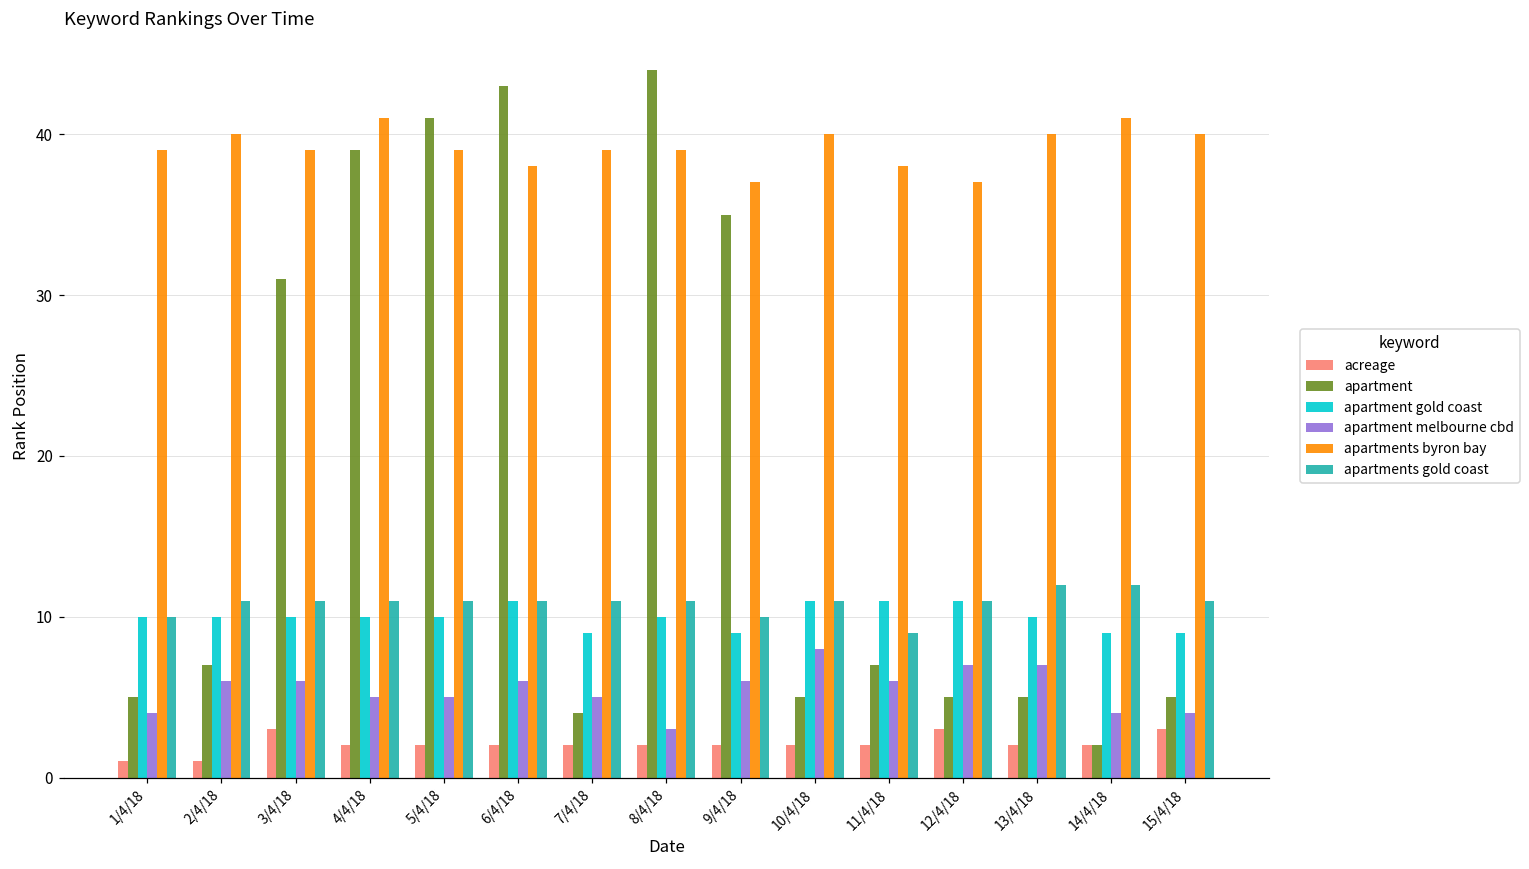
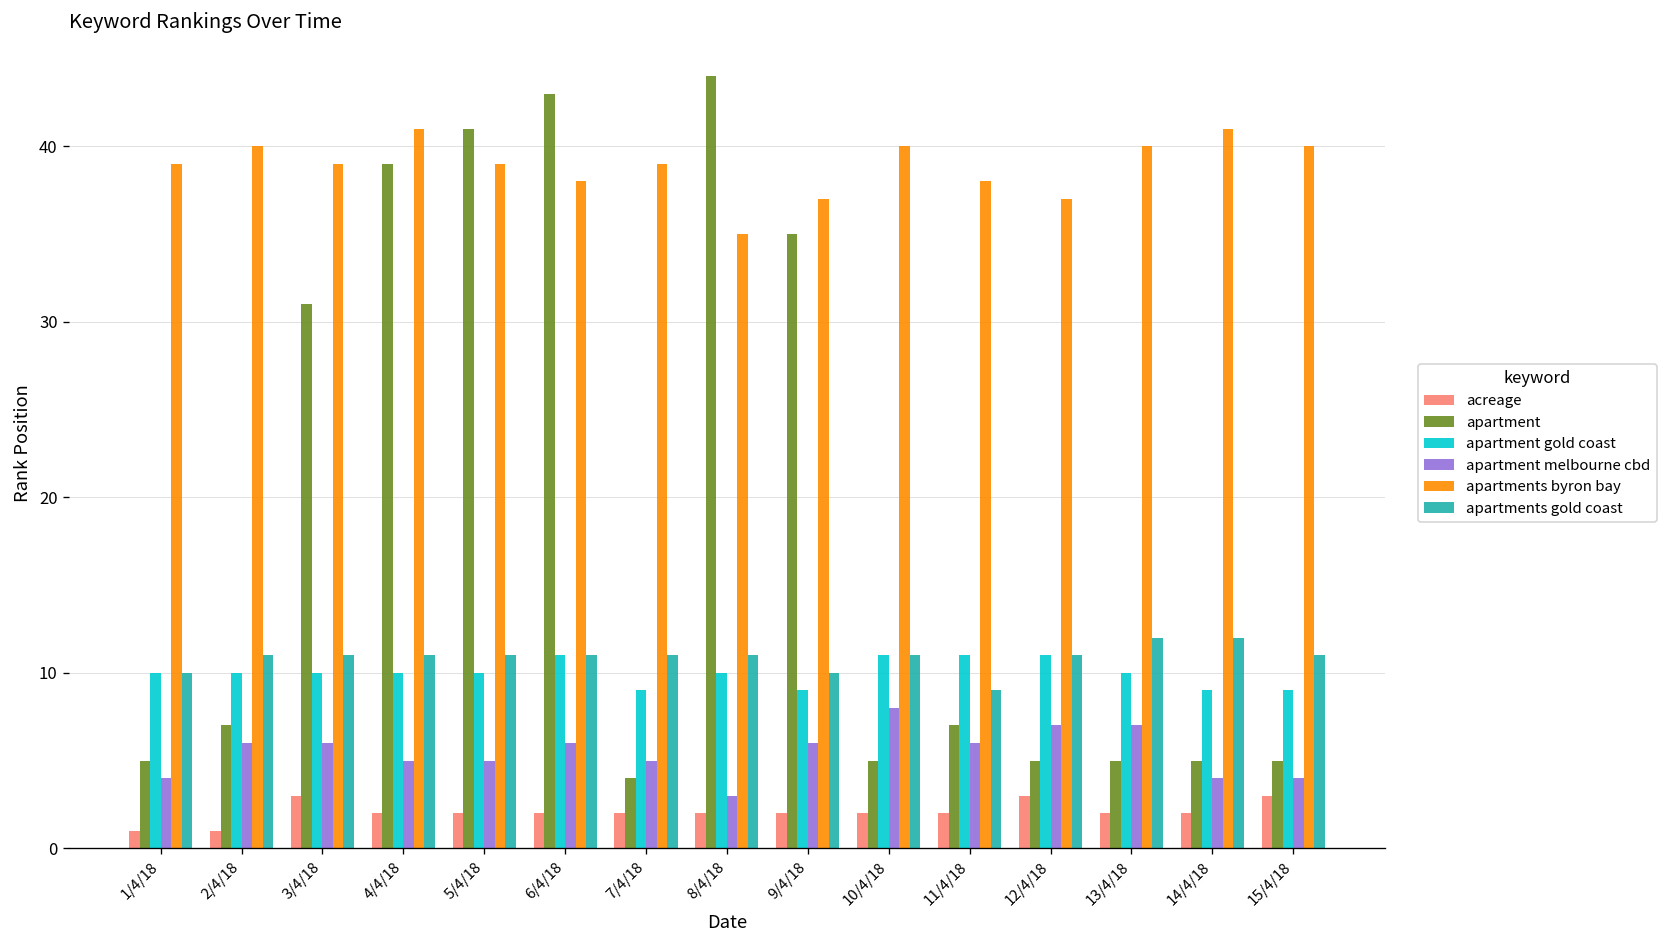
apartments byron bay, 8/4/18: 39 -> 35
apartment, 14/4/18: 2 -> 5
